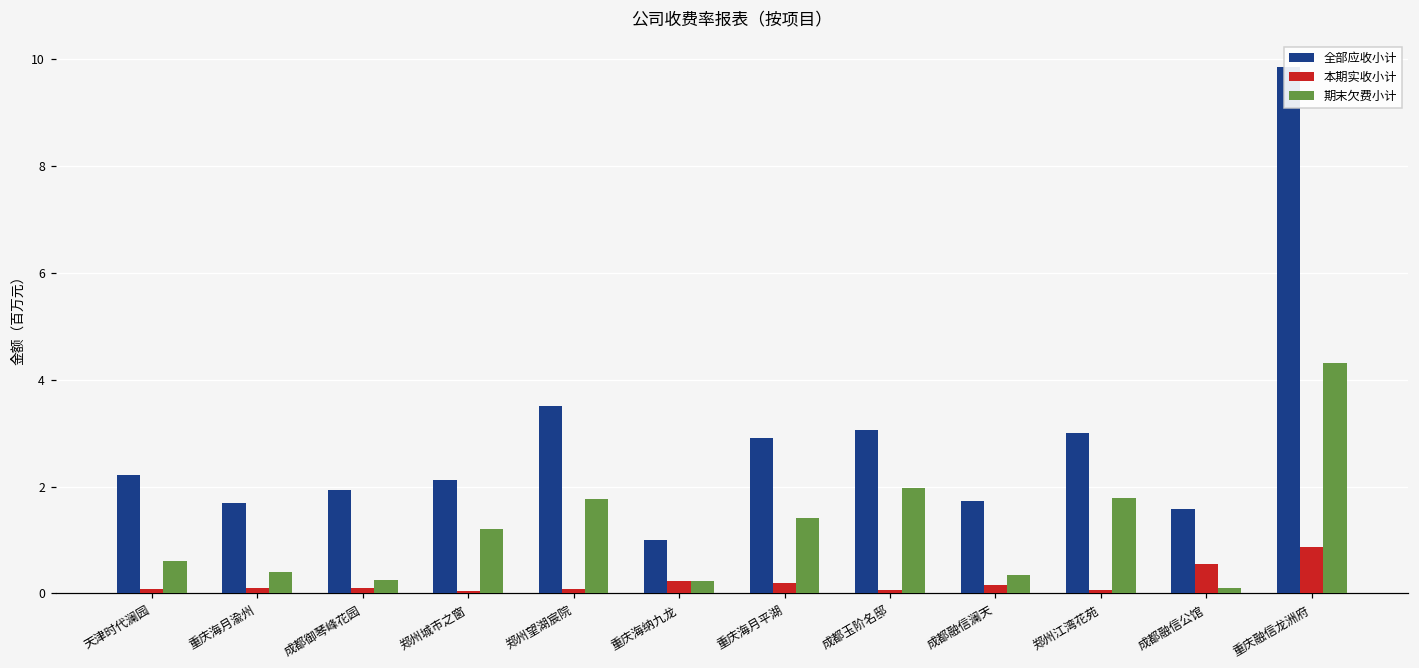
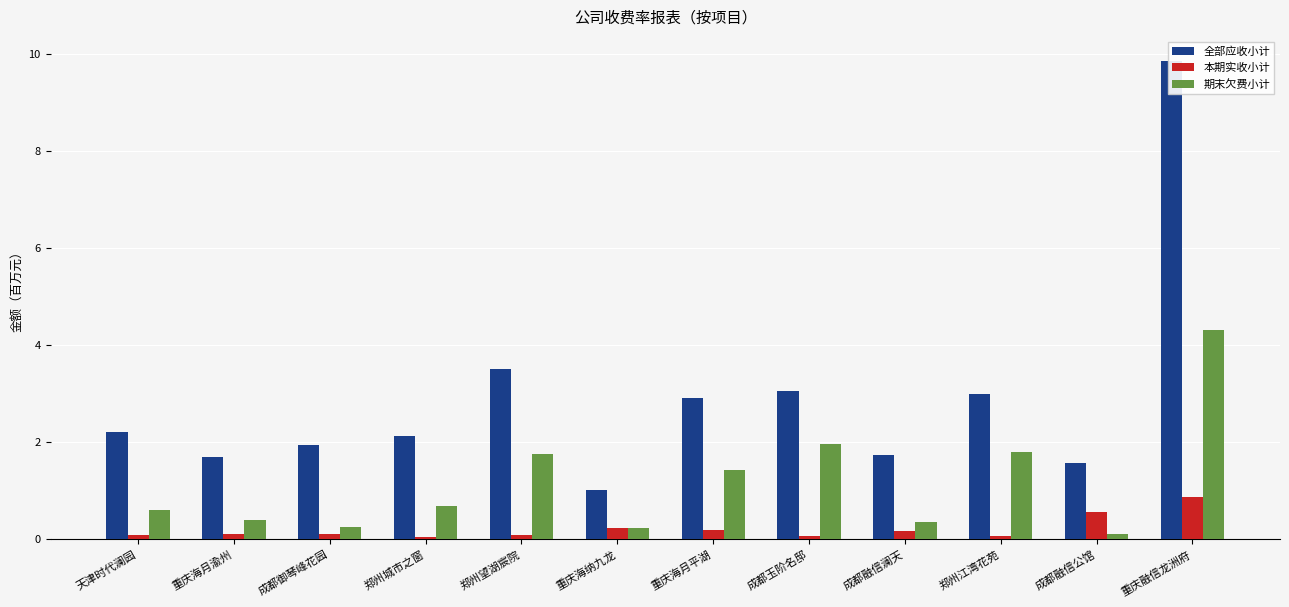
期末欠费小计, 郑州城市之窗: 1.2 -> 0.7
